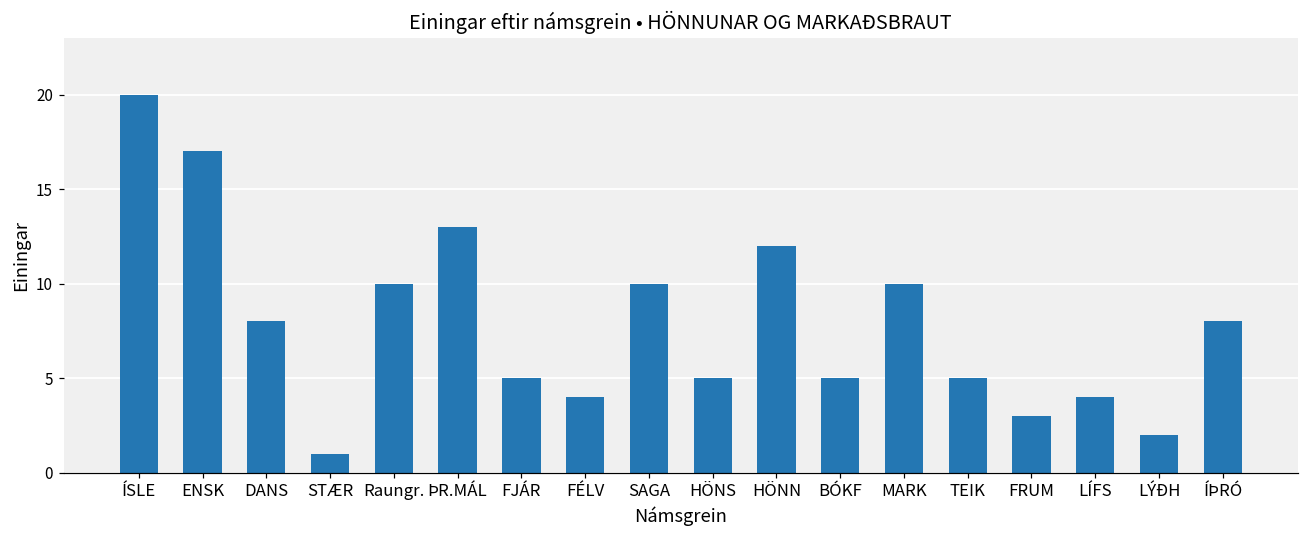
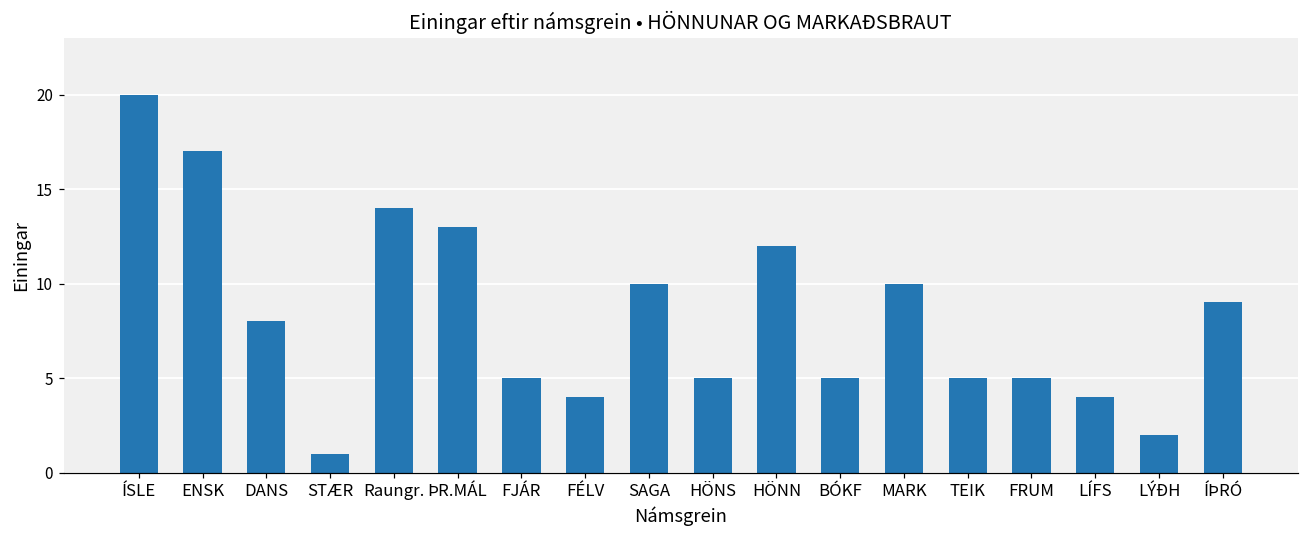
Raungr.: 10 -> 14
FRUM: 3 -> 5
ÍÞRÓ: 8 -> 9
